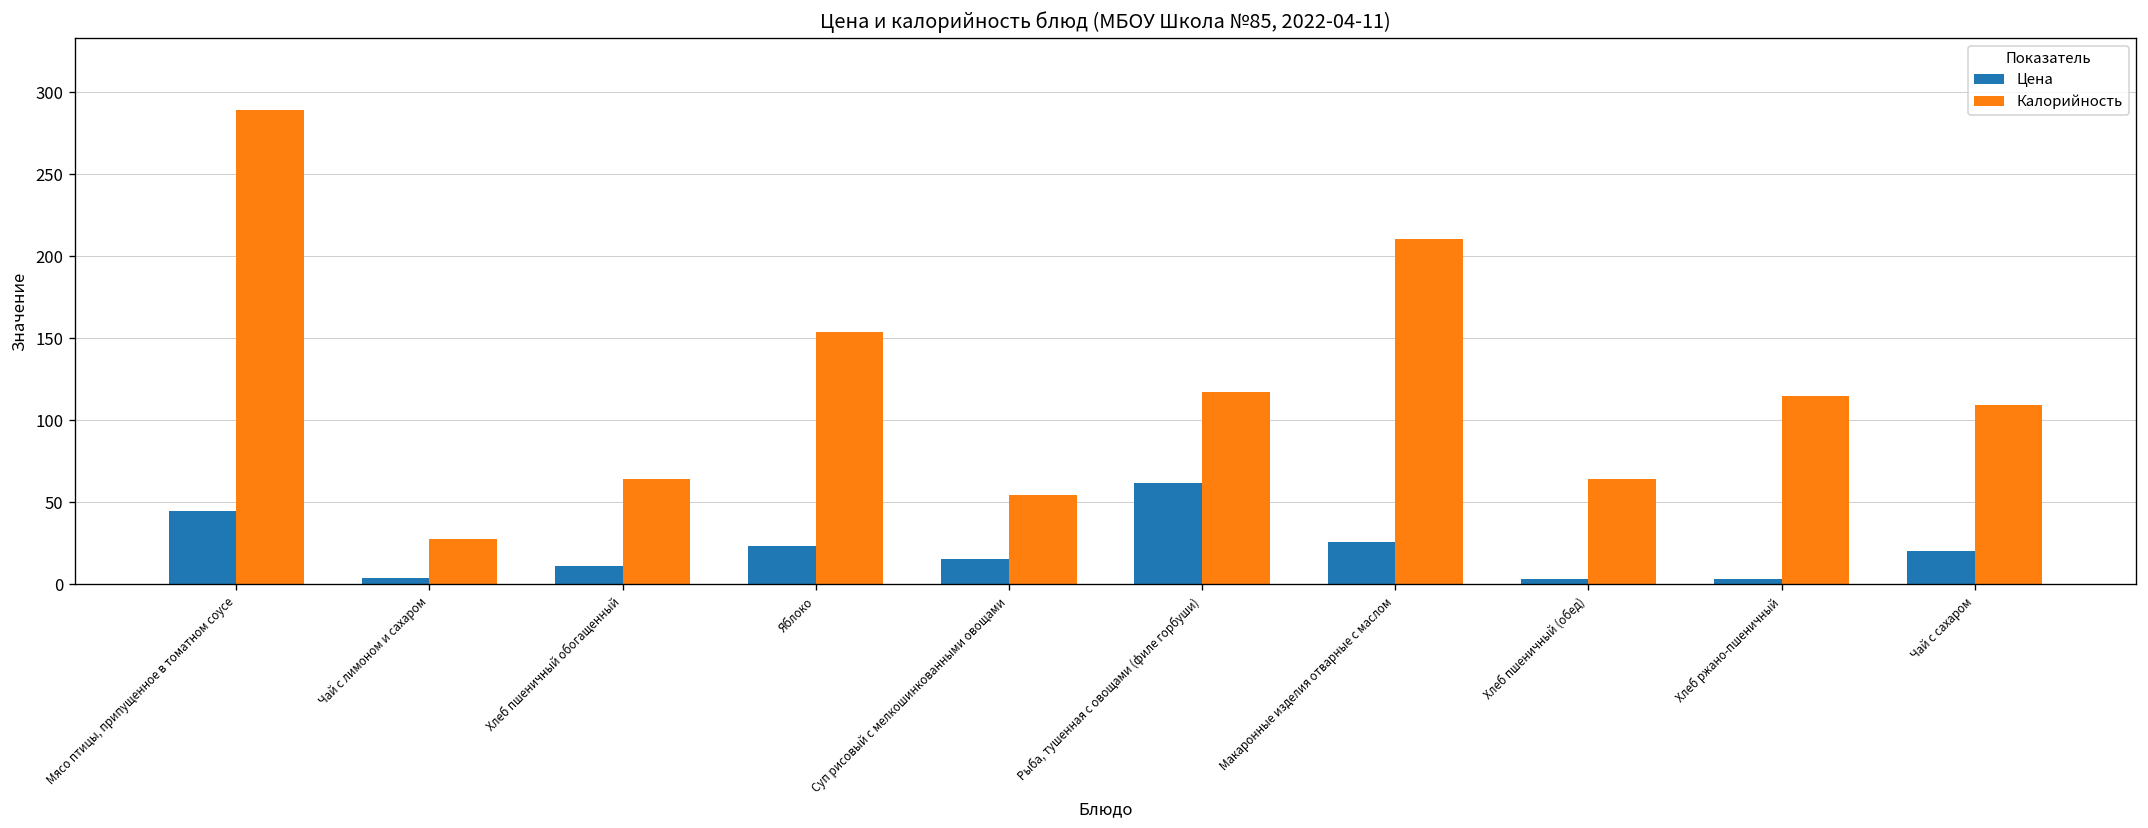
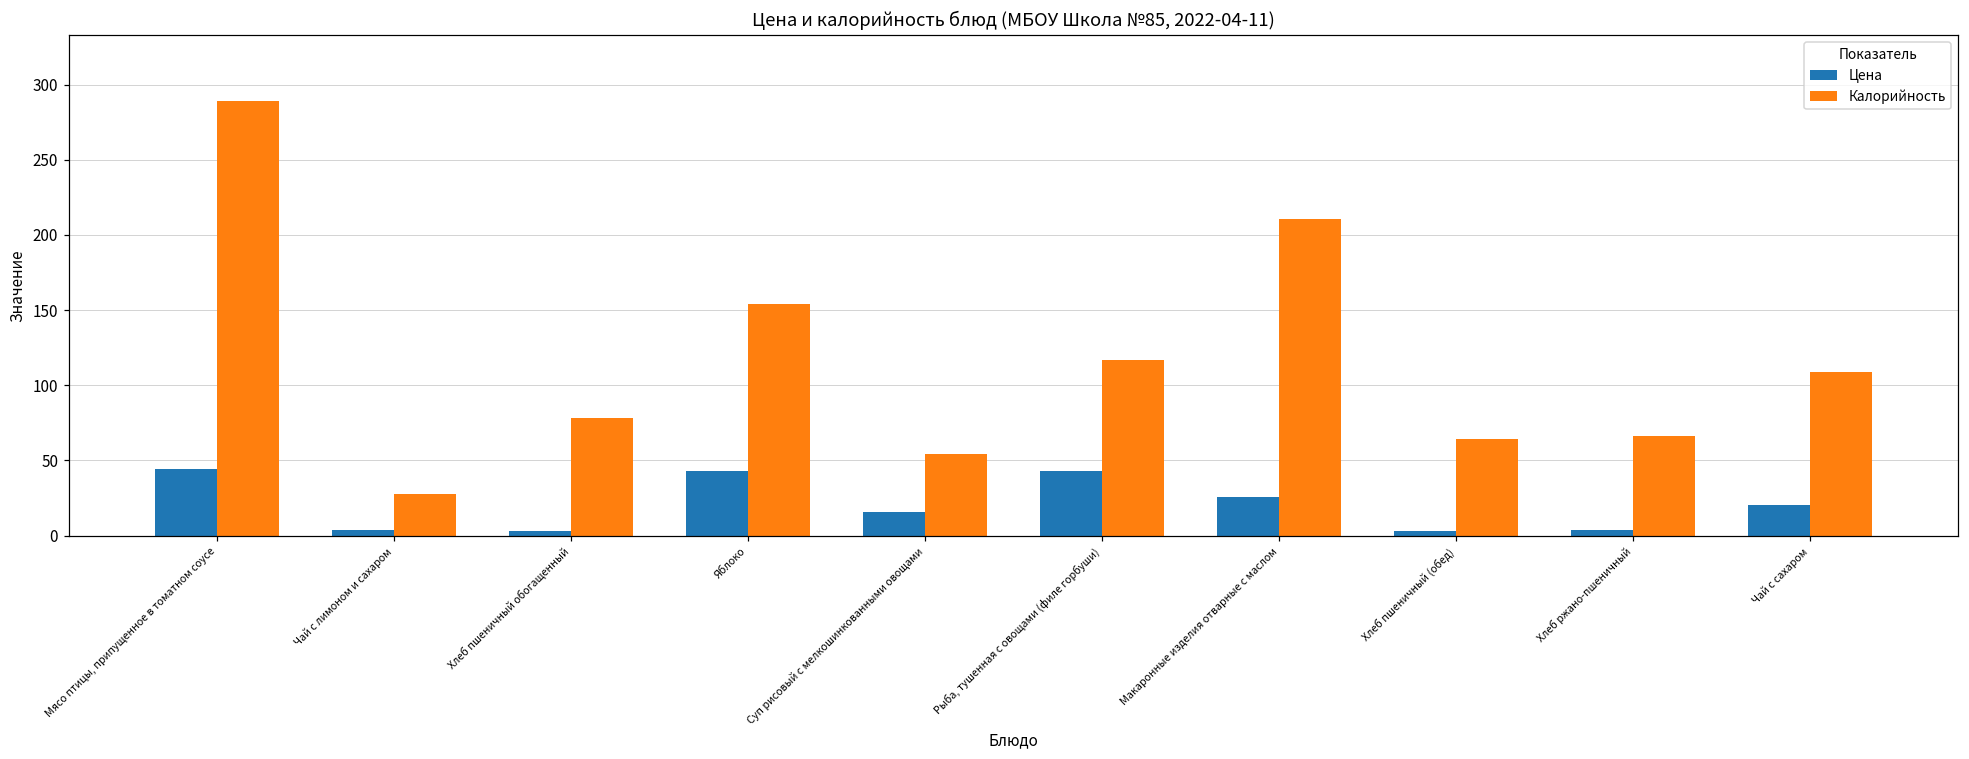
Цена, Хлеб пшеничный обогащенный: 11 -> 3
Калорийность, Хлеб пшеничный обогащенный: 64 -> 78
Цена, Яблоко: 23 -> 43
Цена, Рыба, тушенная с овощами (филе горбуши): 62 -> 43
Калорийность, Хлеб ржано-пшеничный: 115 -> 66
